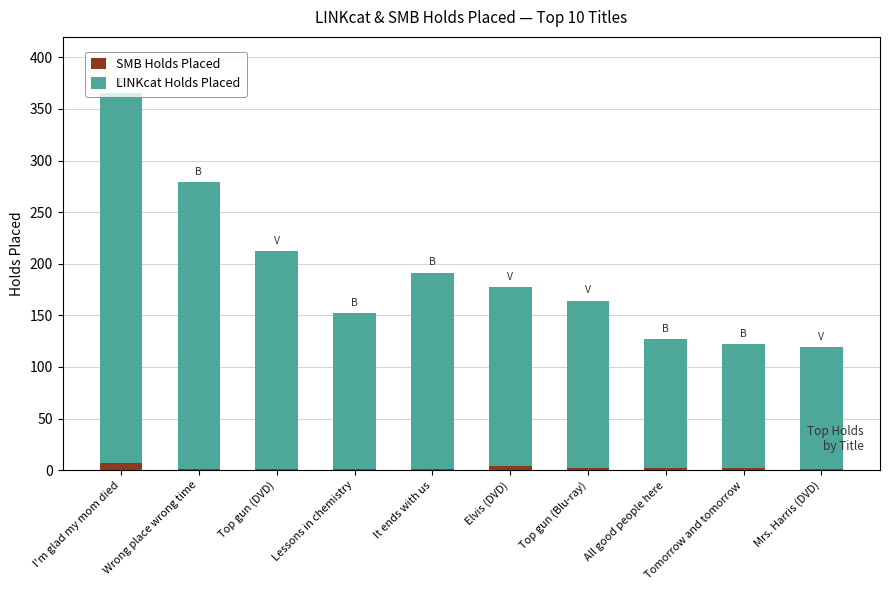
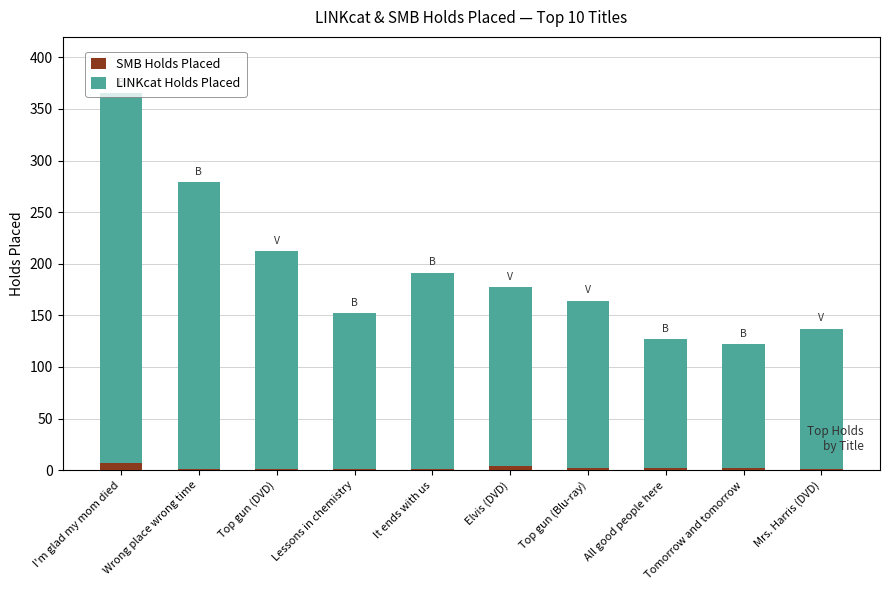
LINKcat Holds Placed, Mrs. Harris (DVD): 118 -> 136
